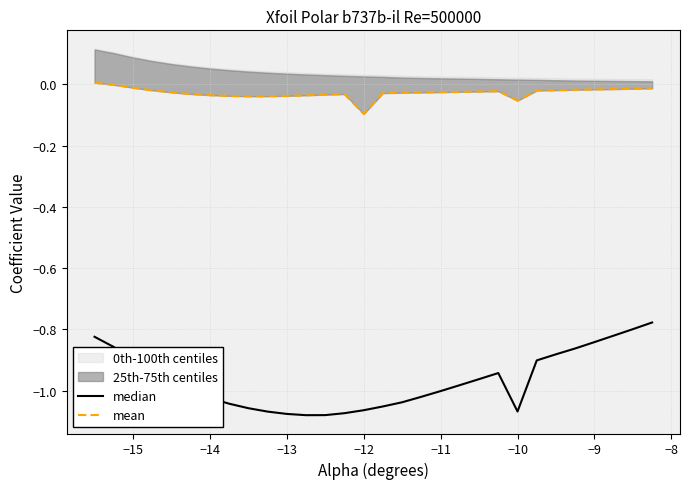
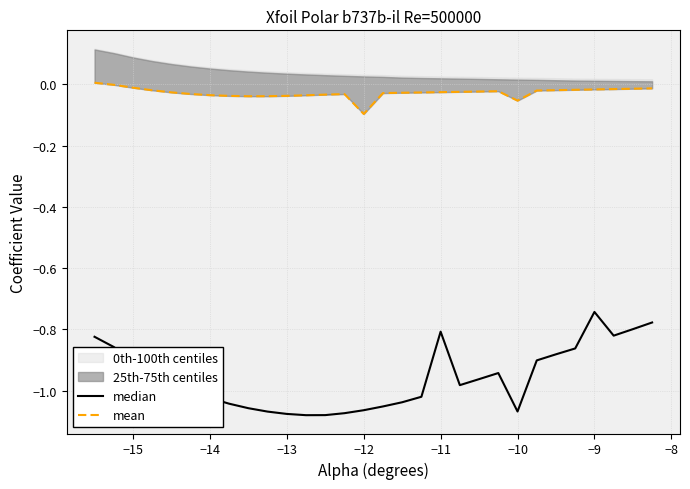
median, −11: -1.00 -> -0.81
median, −9: -0.84 -> -0.74
